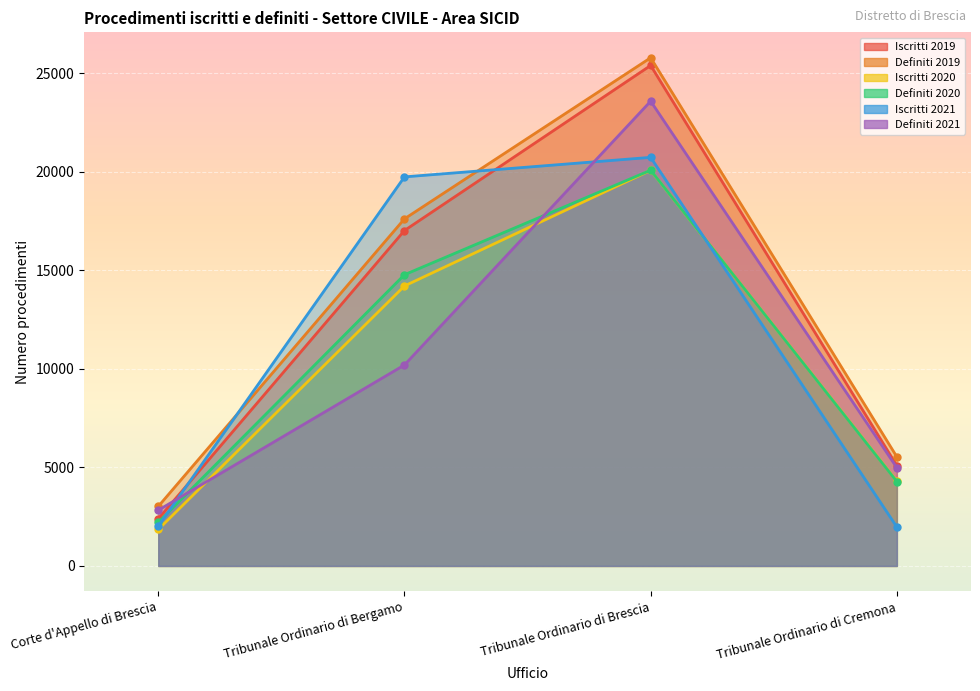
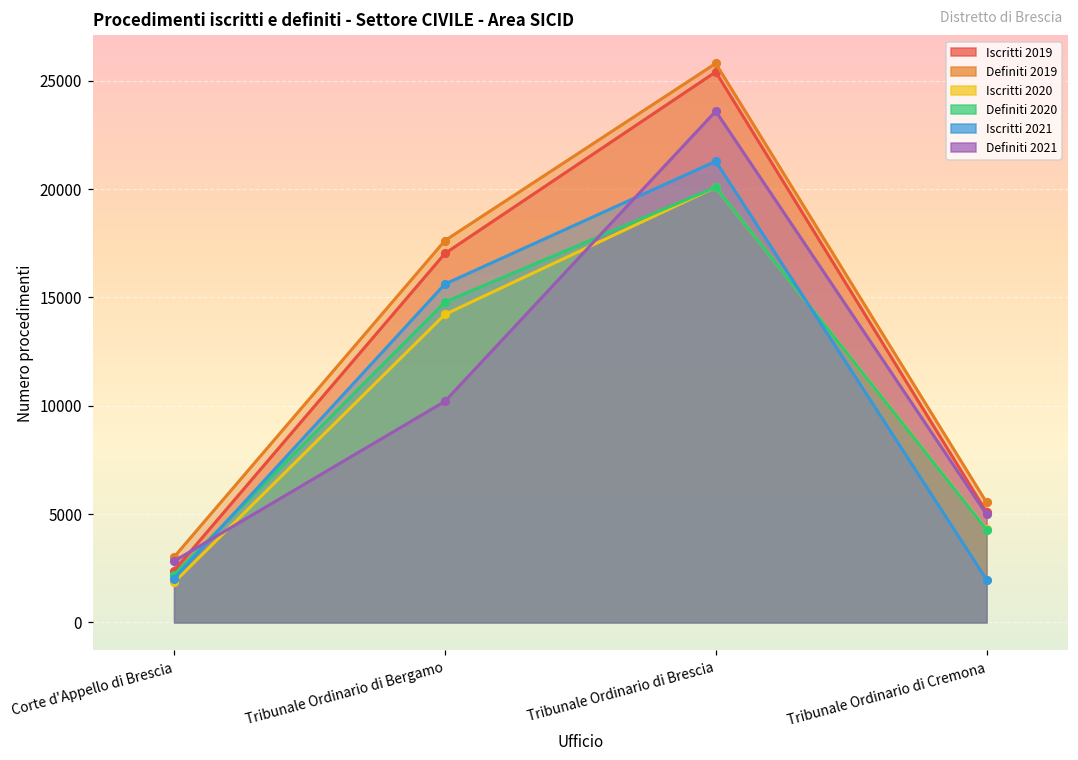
Iscritti 2021, Tribunale Ordinario di Bergamo: 19700 -> 15600
Iscritti 2021, Tribunale Ordinario di Brescia: 20700 -> 21300
